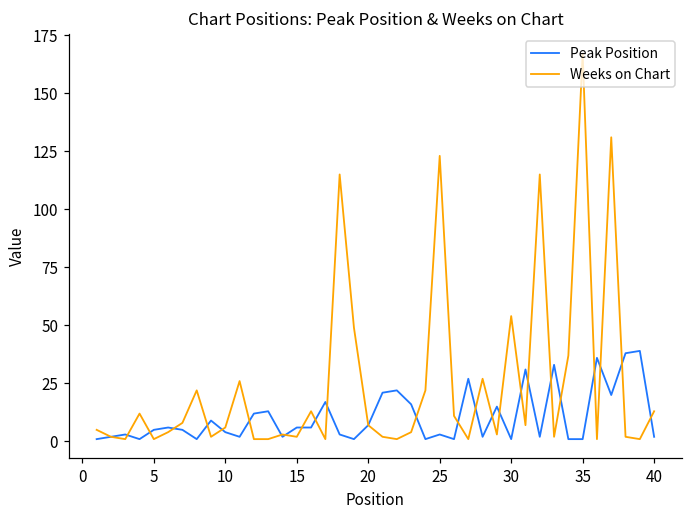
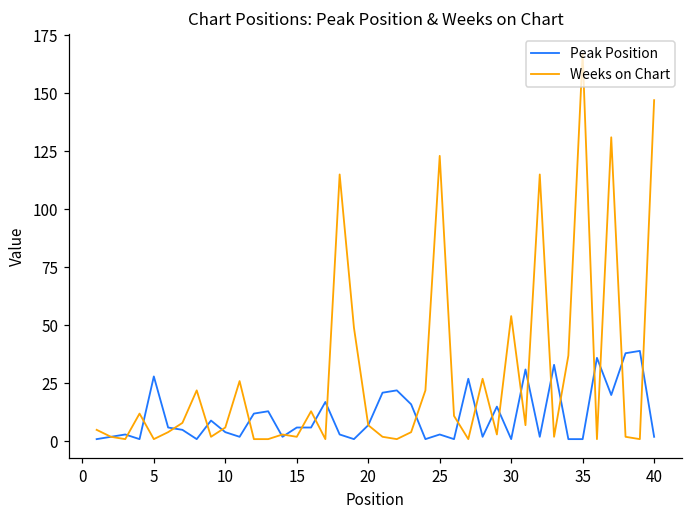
Peak Position, 5: 5 -> 28
Weeks on Chart, 40: 13 -> 147
